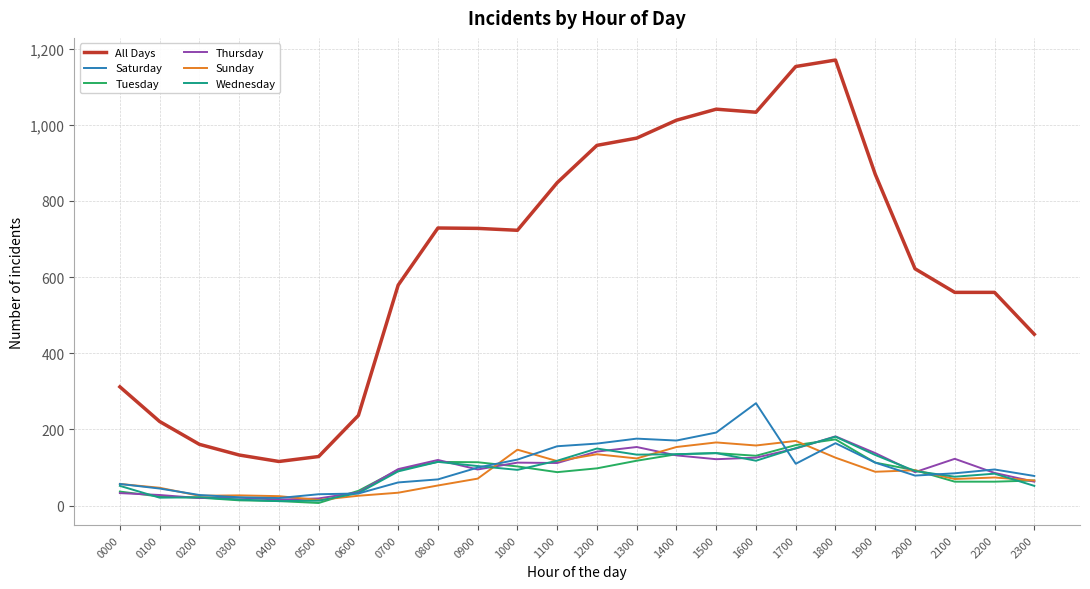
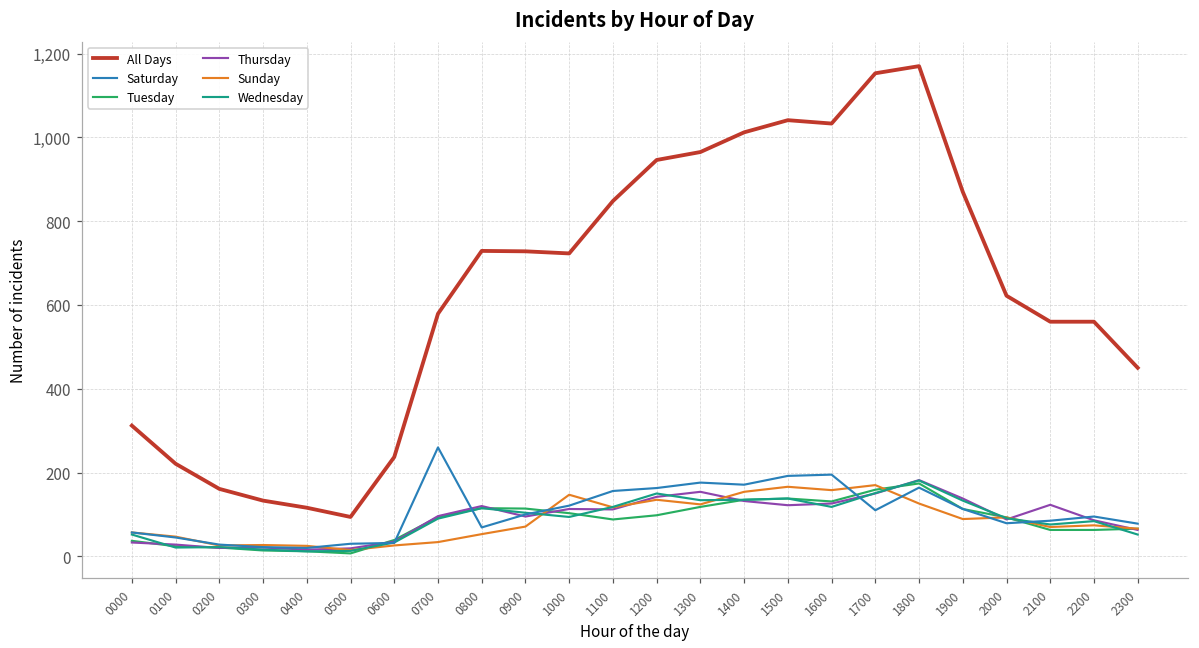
All Days, 0500: 130 -> 90
Saturday, 0700: 60 -> 260
Saturday, 1600: 270 -> 200
